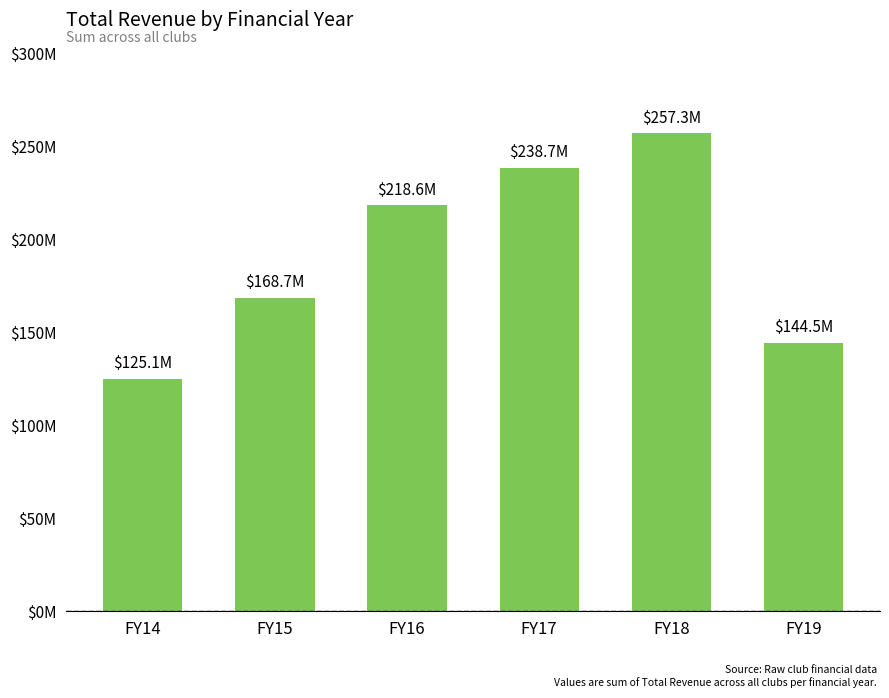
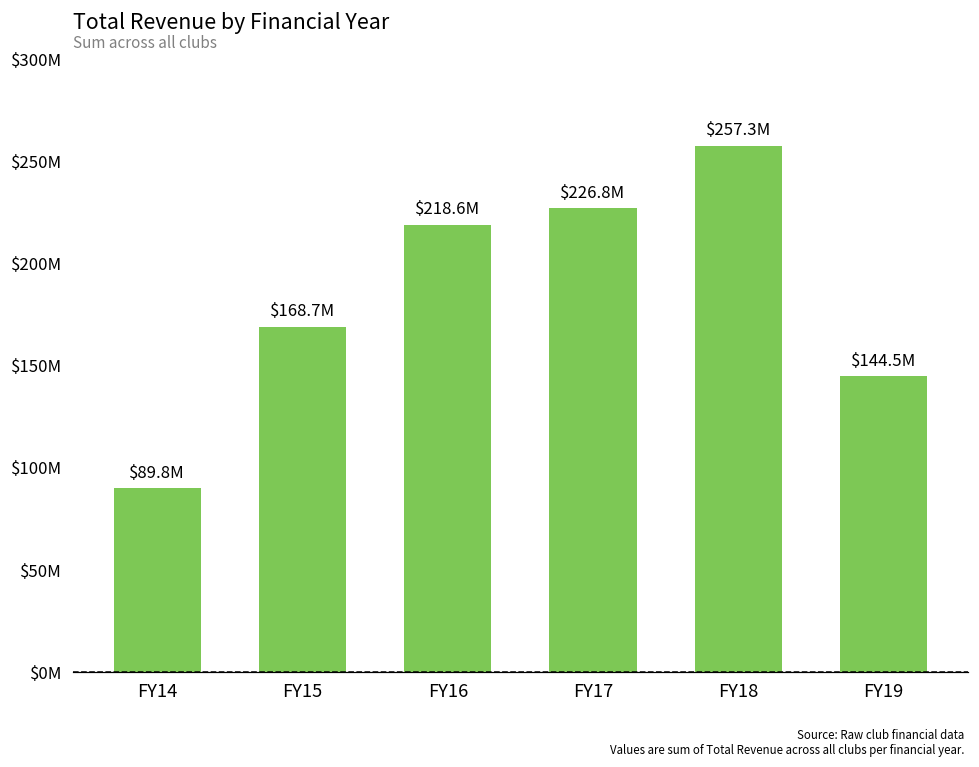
FY14: $125.1M -> $89.8M
FY17: $238.7M -> $226.8M
